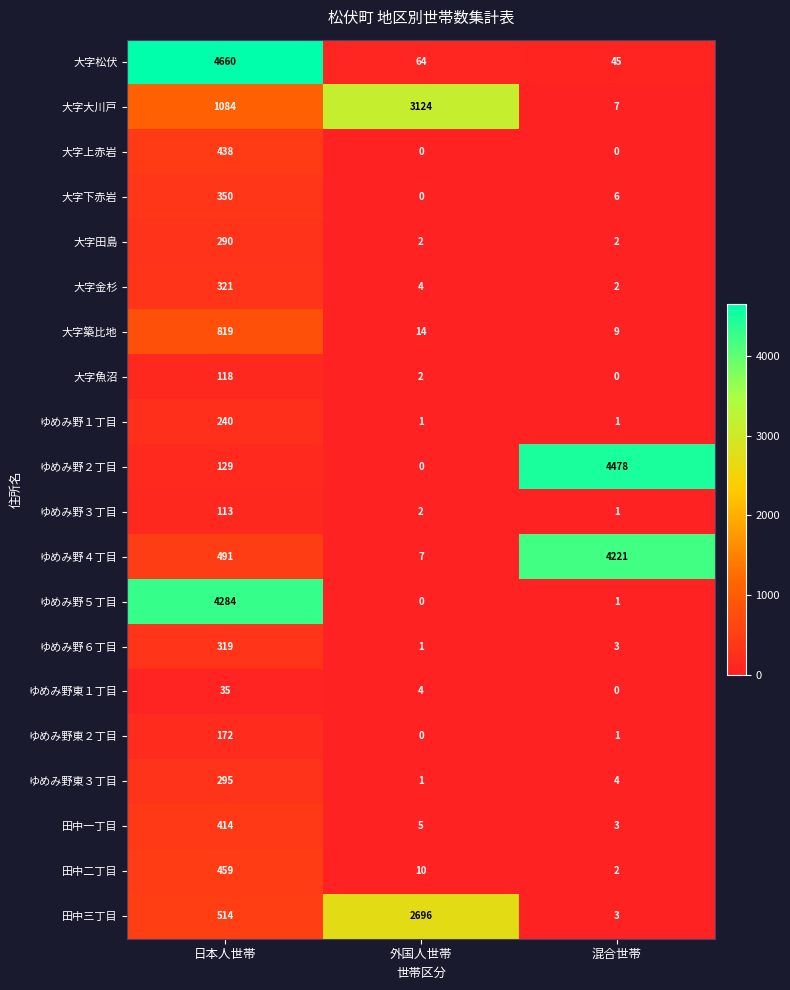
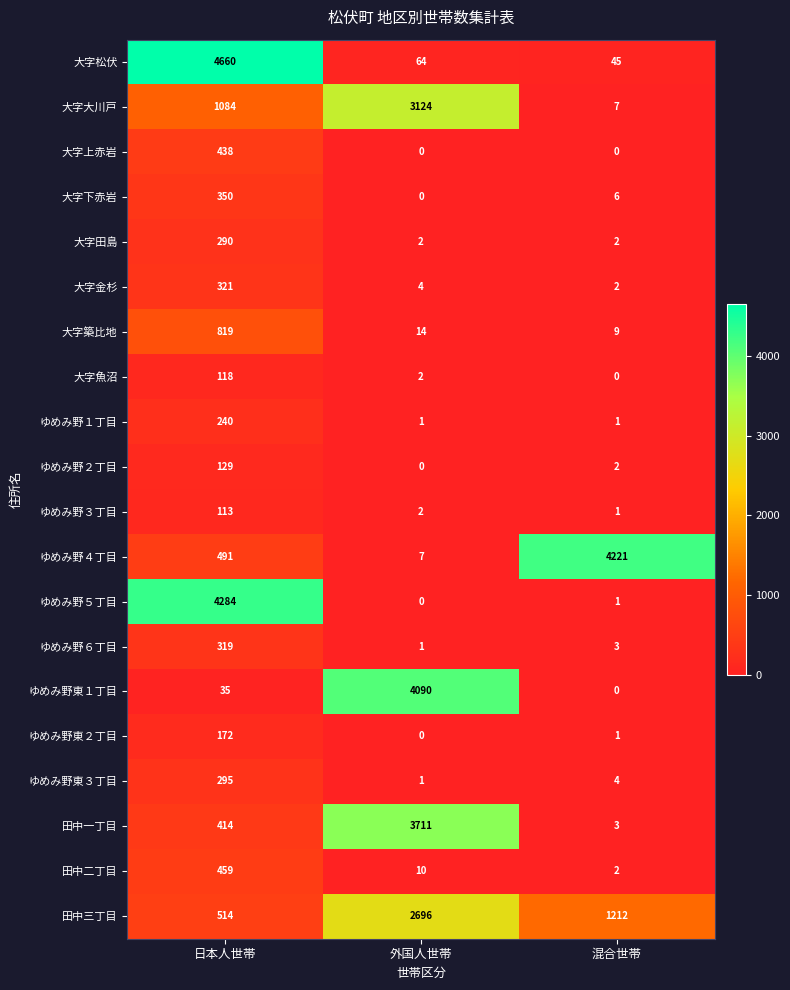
ゆめみ野２丁目, 混合世帯: 4478 -> 2
ゆめみ野東１丁目, 外国人世帯: 4 -> 4090
田中一丁目, 外国人世帯: 5 -> 3711
田中三丁目, 混合世帯: 3 -> 1212
